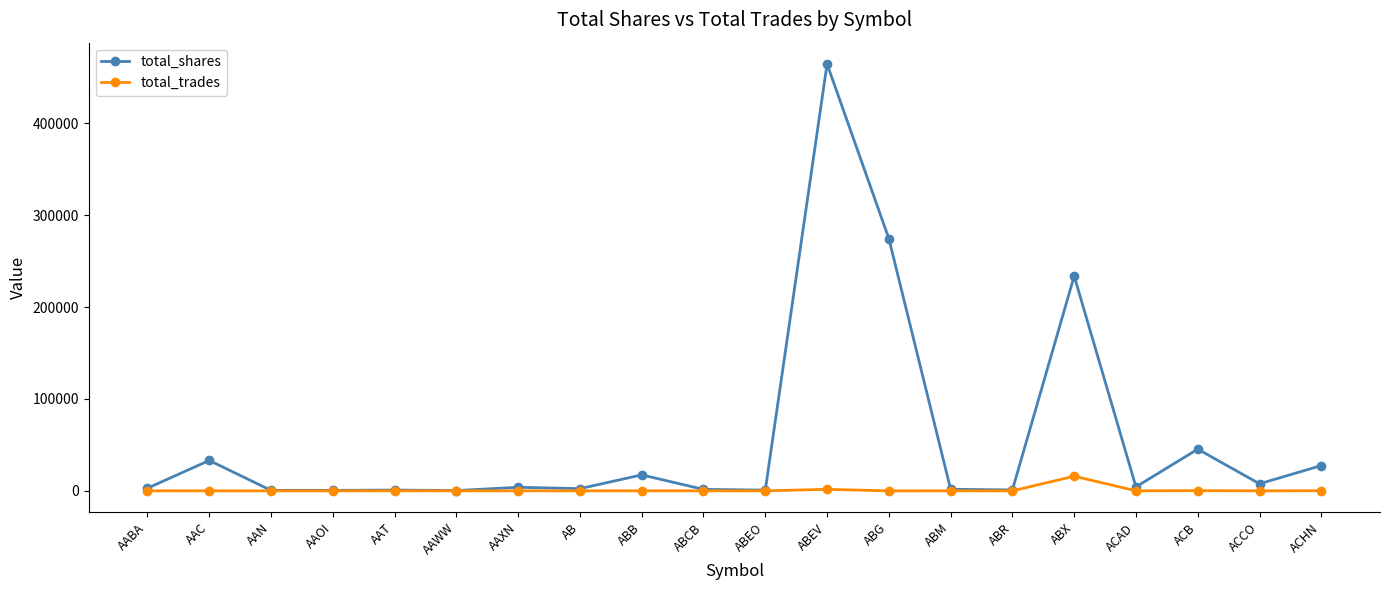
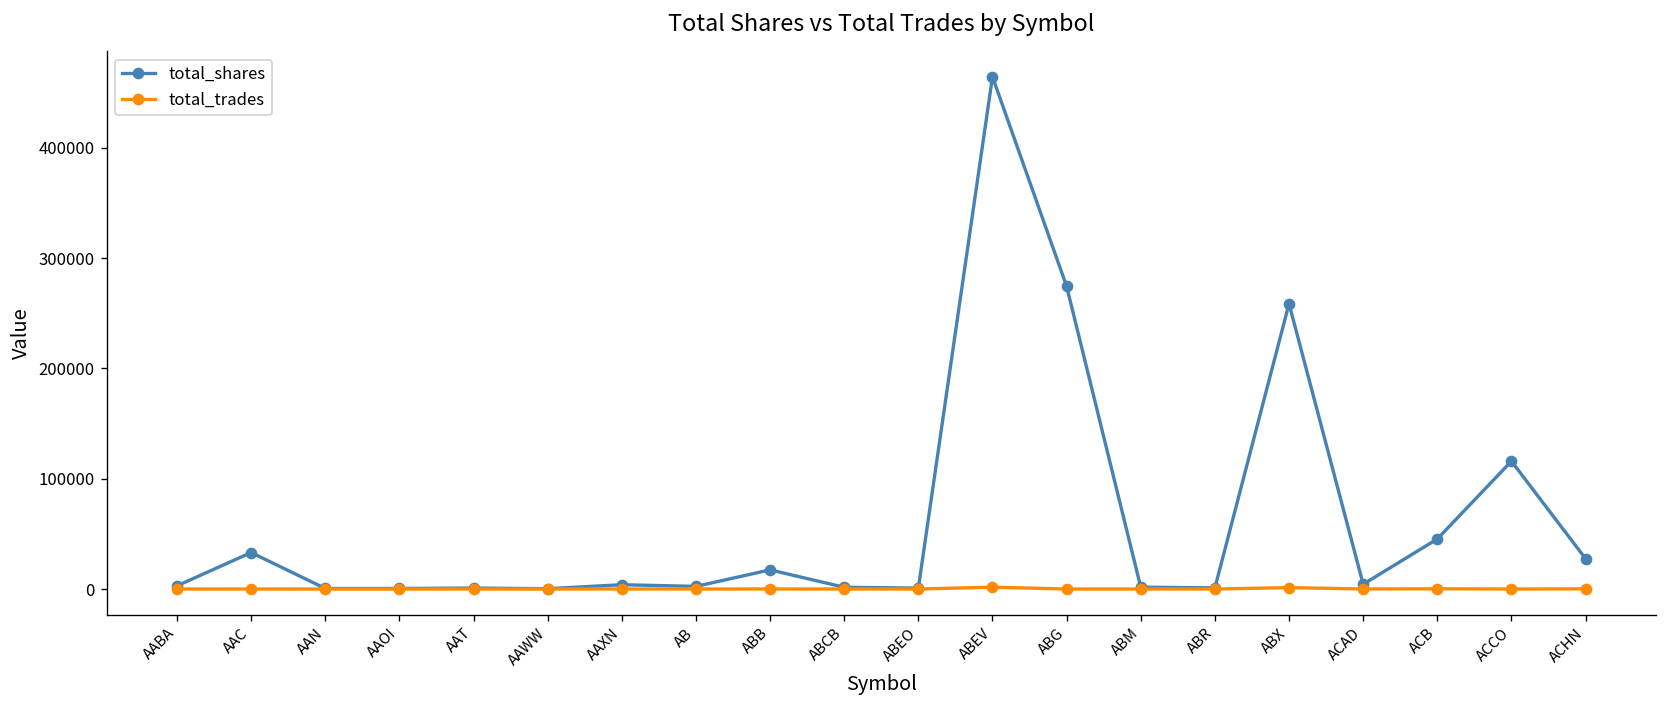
total_shares, ABX: 230000 -> 260000
total_trades, ABX: 20000 -> 0
total_shares, ACCO: 10000 -> 120000
